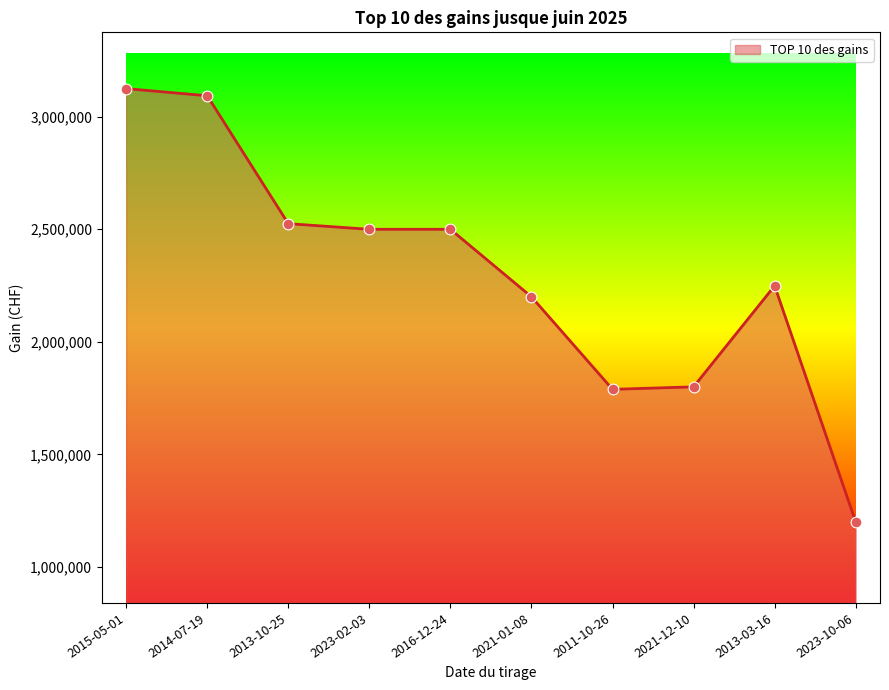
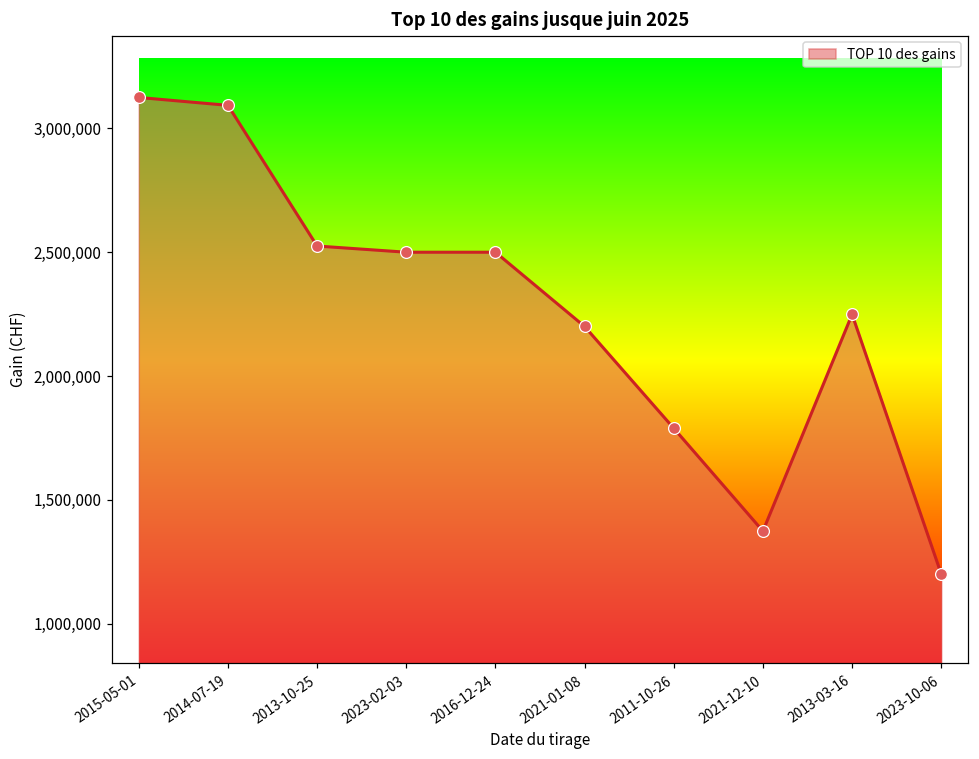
2021-12-10: 1,800,000 -> 1,370,000
